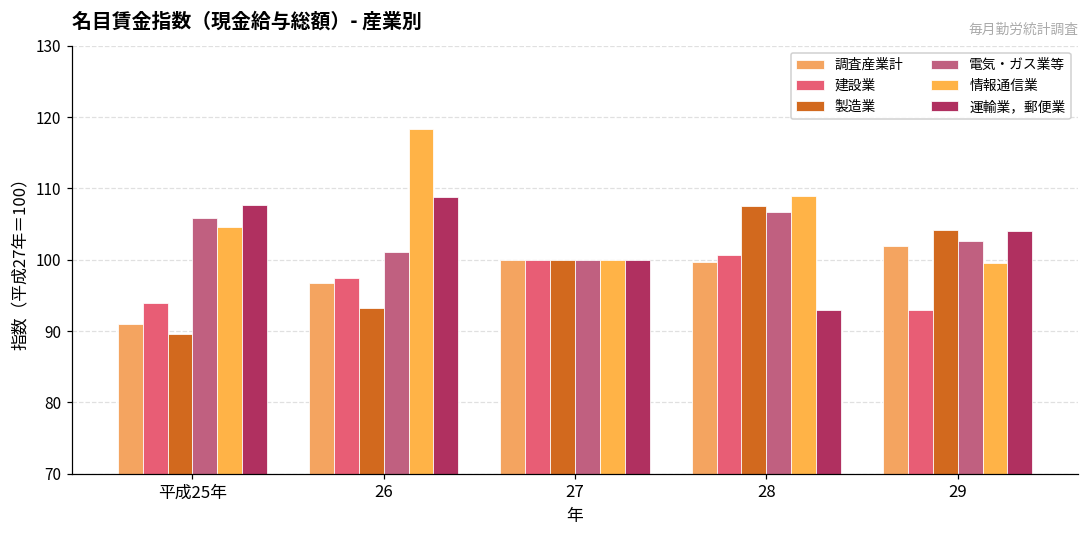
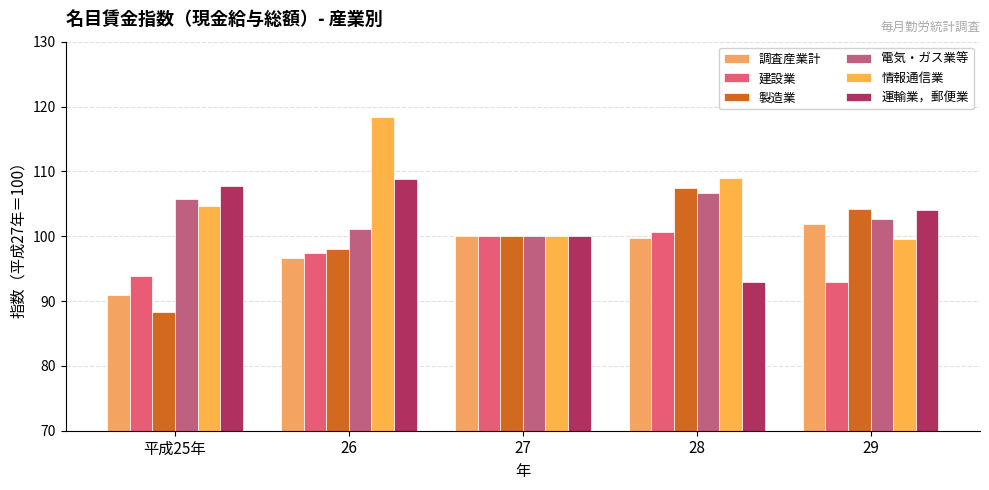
製造業, 平成25年: 90 -> 88
製造業, 26: 93 -> 98
